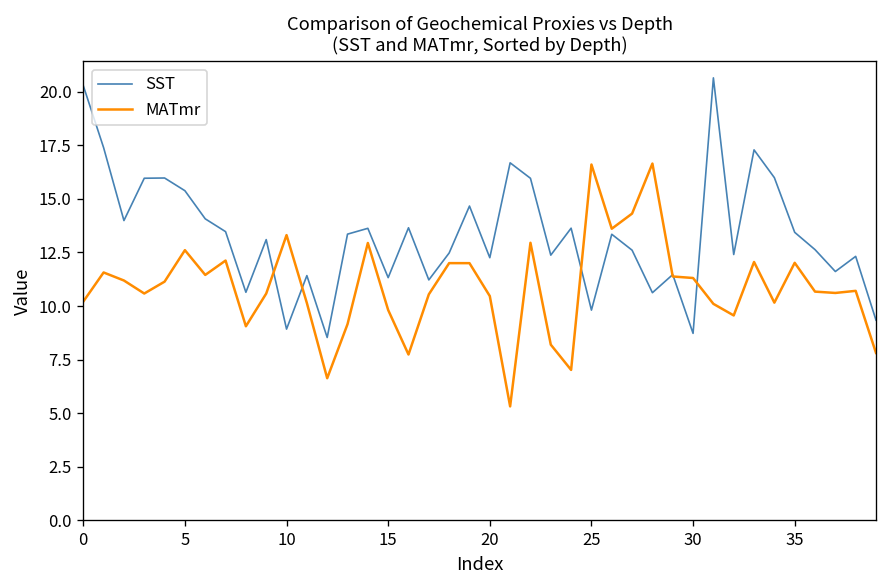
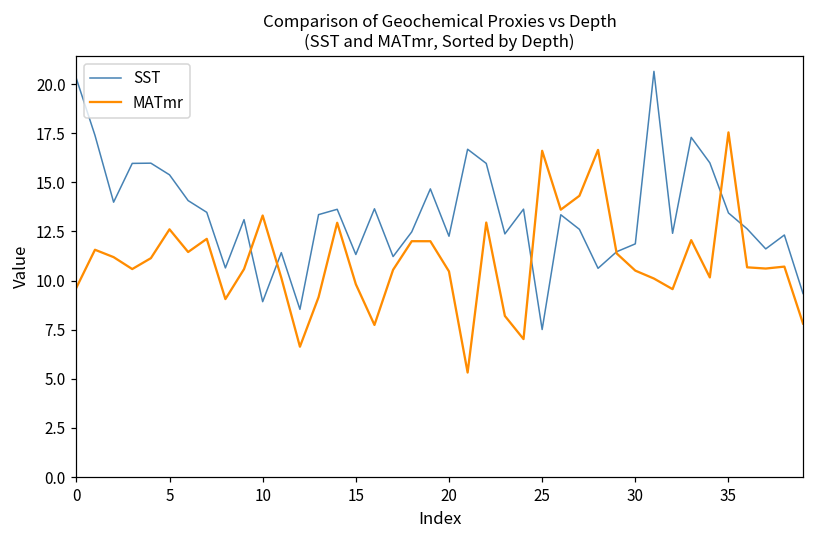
MATmr, 0: 10.2 -> 9.6
SST, 25: 9.8 -> 7.5
SST, 30: 8.7 -> 11.9
MATmr, 30: 11.3 -> 10.5
MATmr, 35: 12.0 -> 17.5
